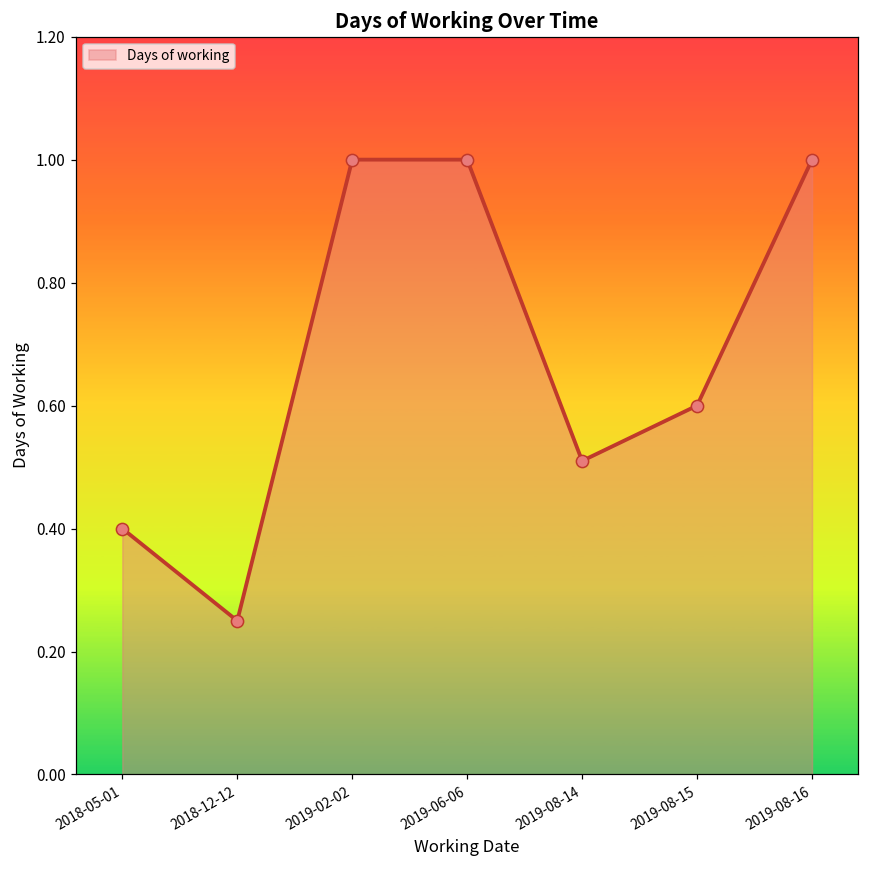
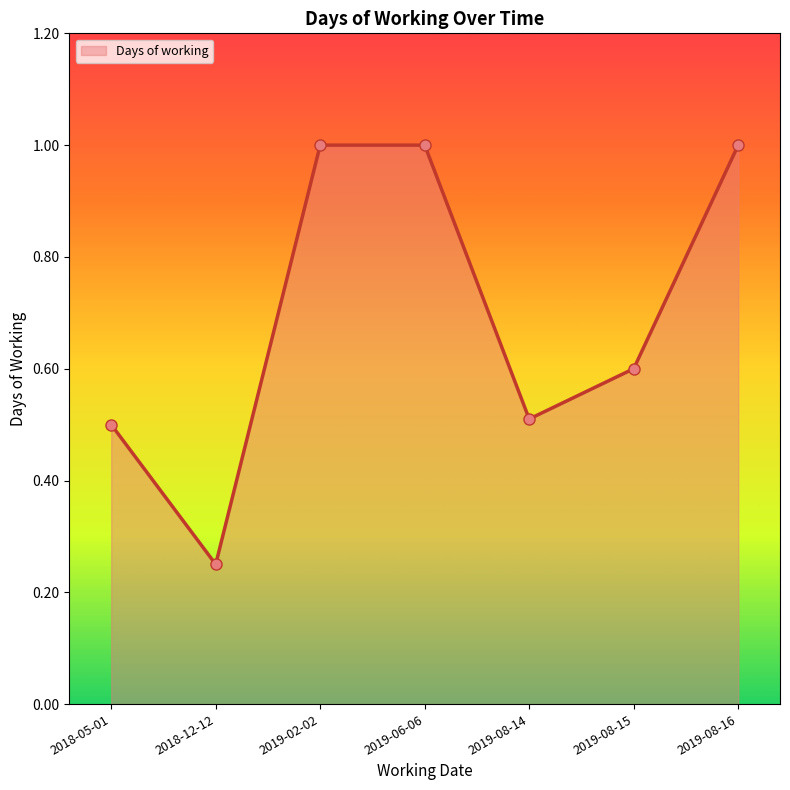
2018-05-01: 0.4 -> 0.5
